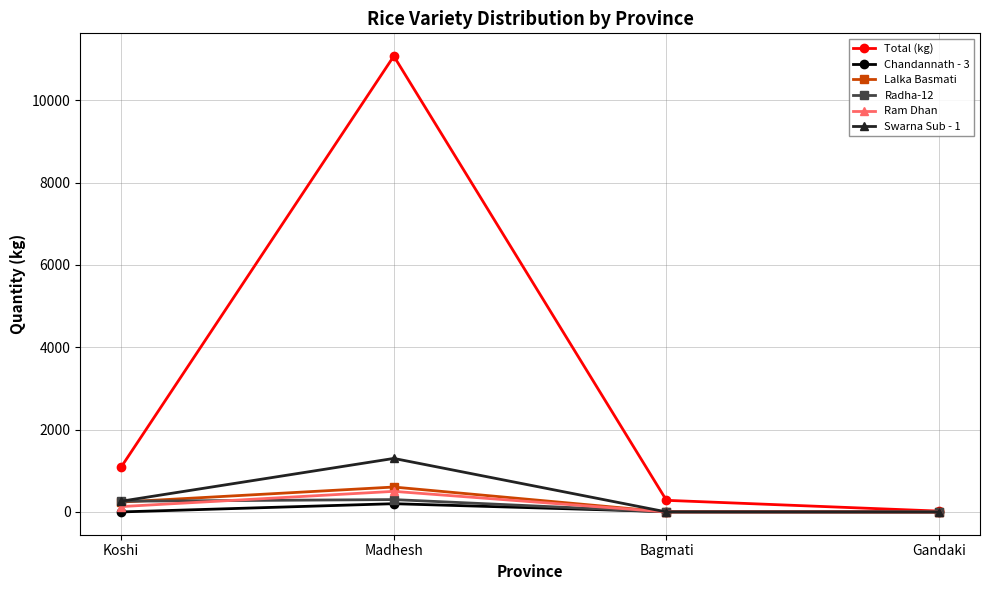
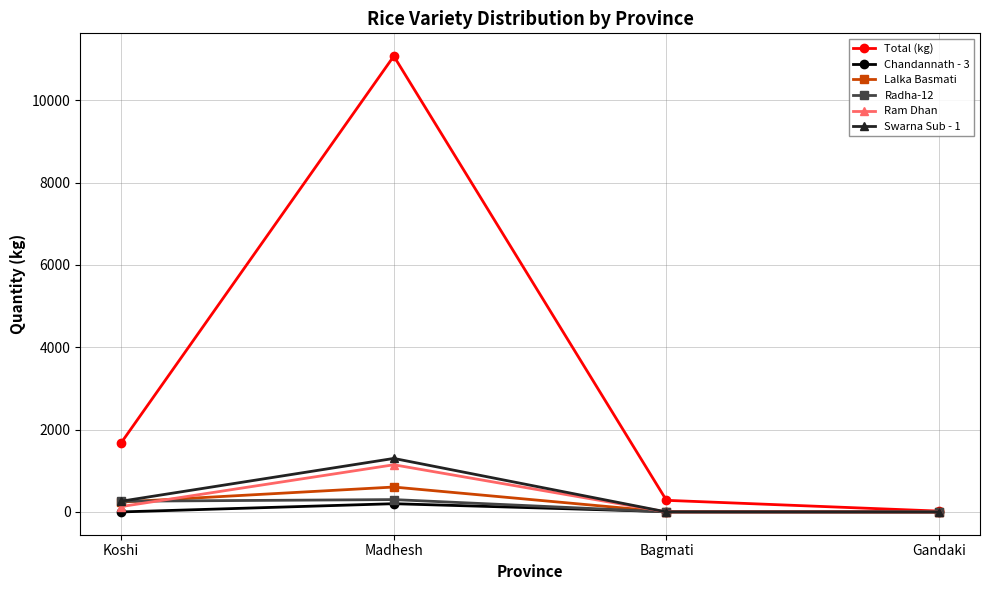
Total (kg), Koshi: 1100 -> 1700
Ram Dhan, Madhesh: 500 -> 1100
